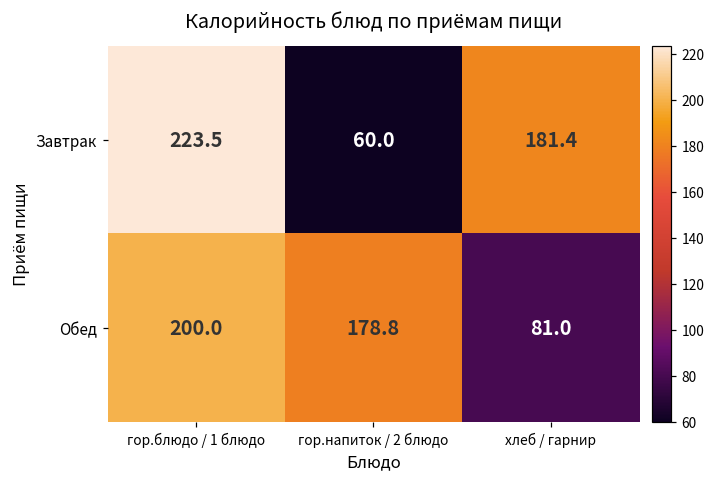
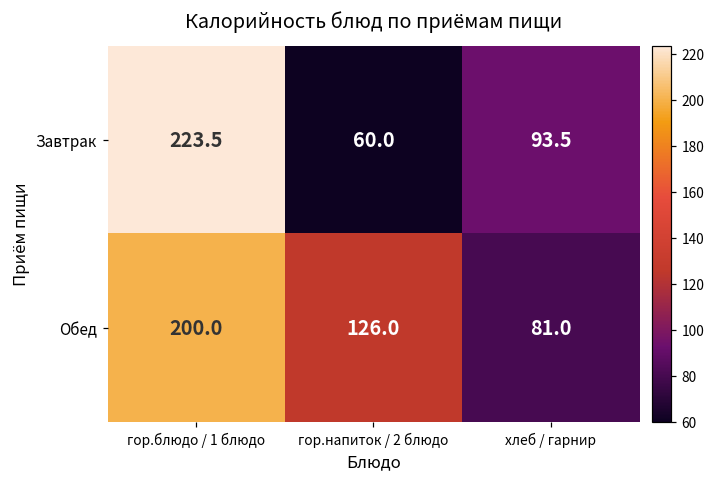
Завтрак, хлеб / гарнир: 181.4 -> 93.5
Обед, гор.напиток / 2 блюдо: 178.8 -> 126.0
